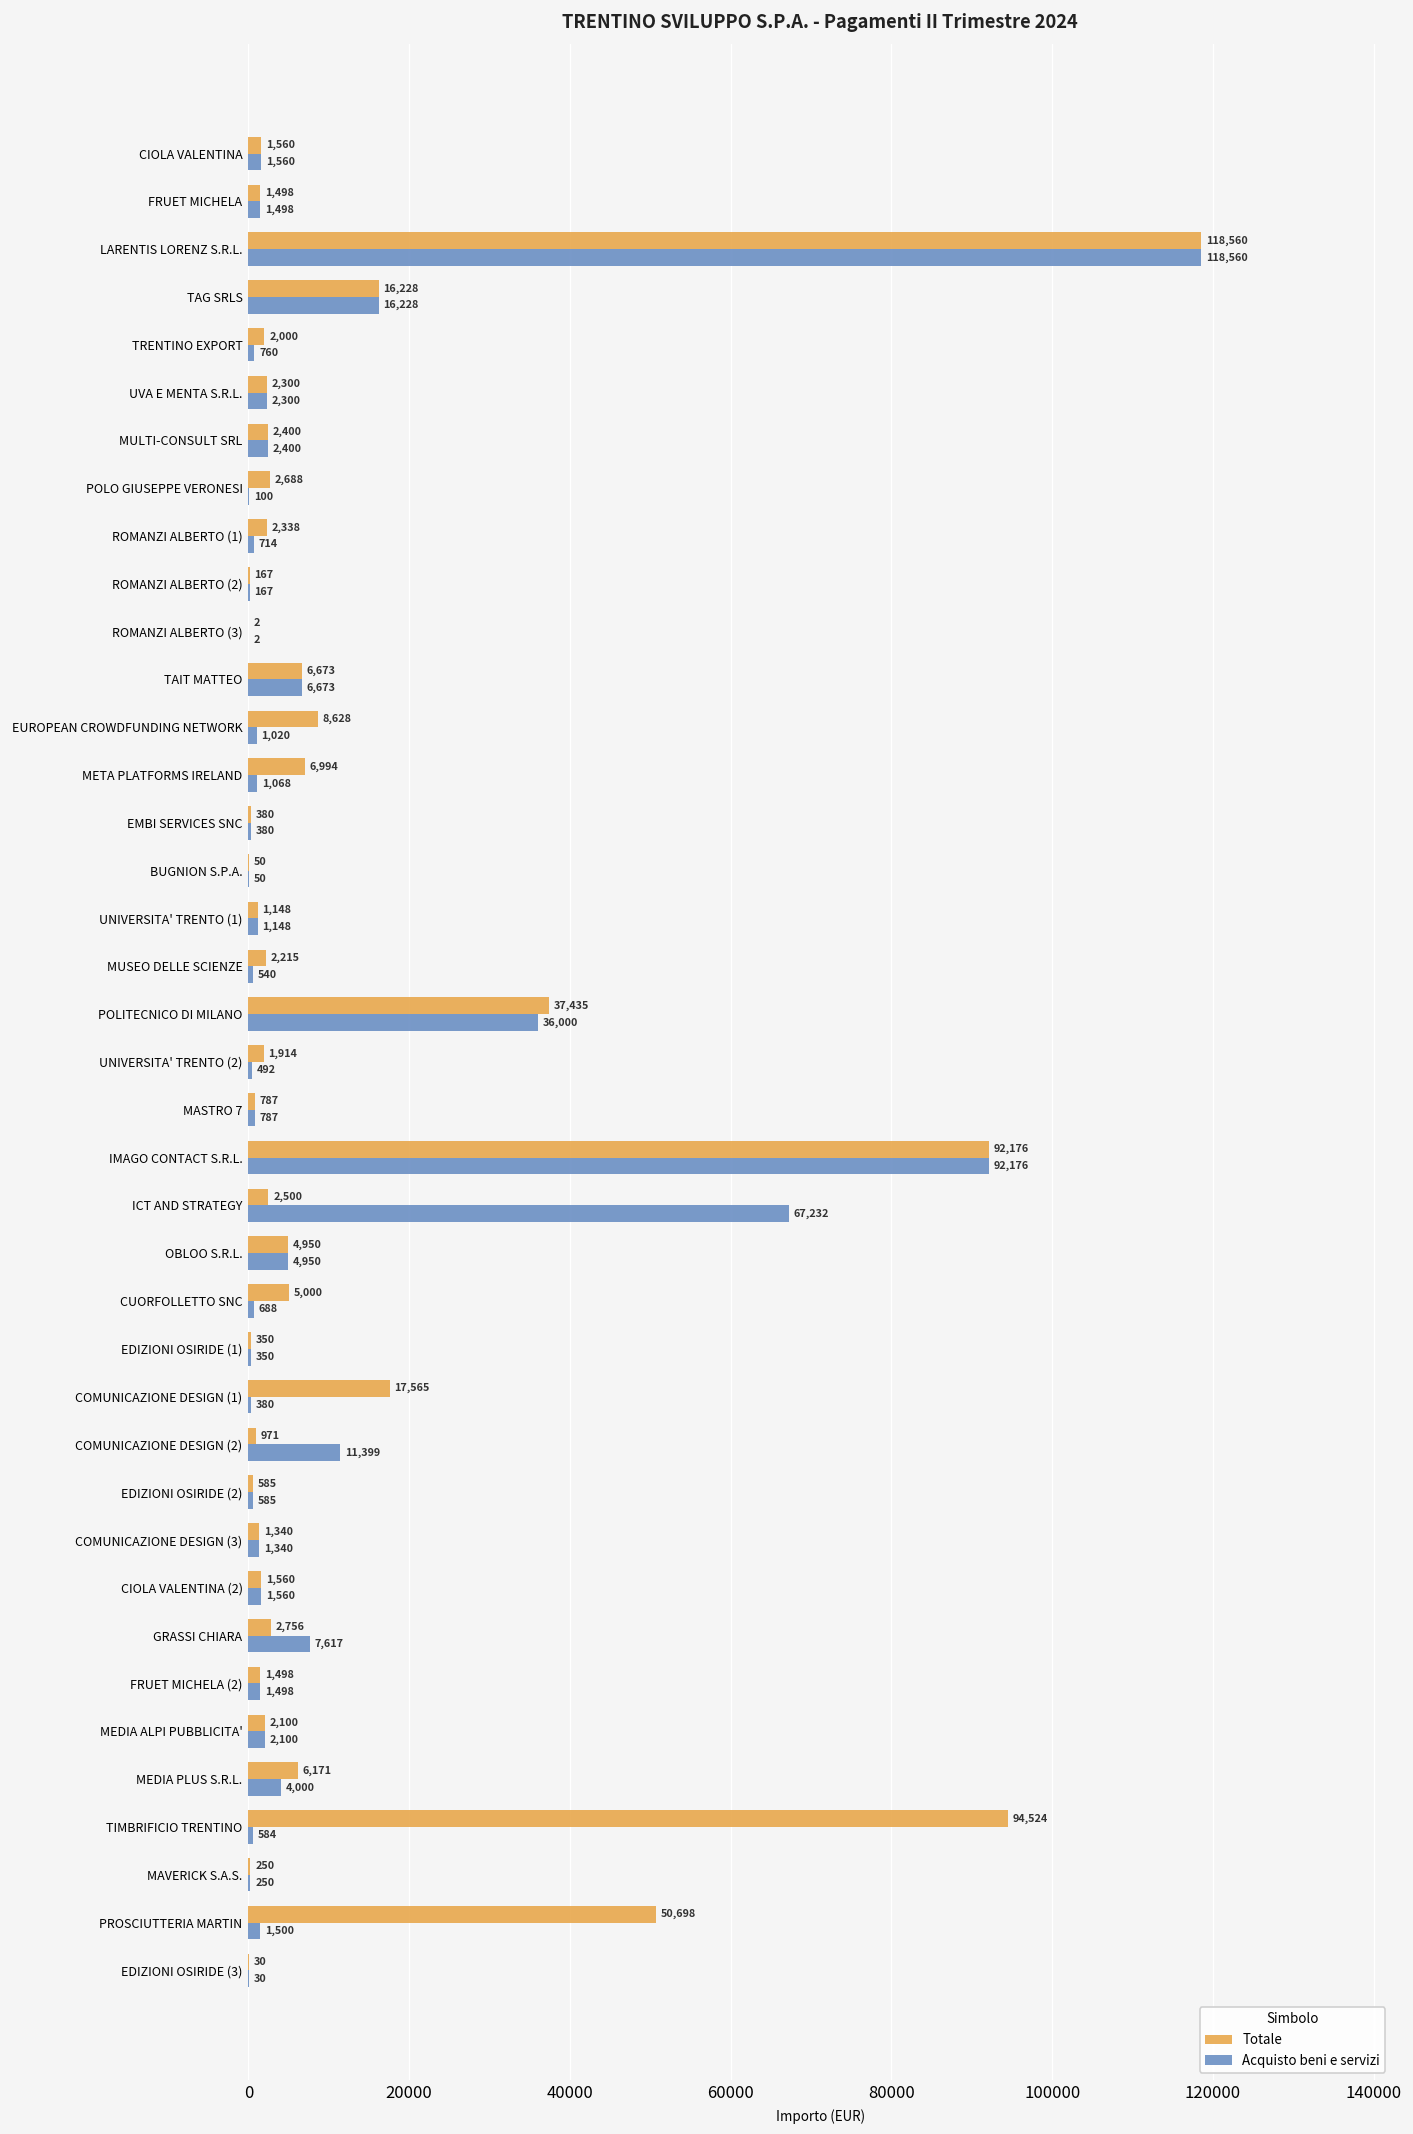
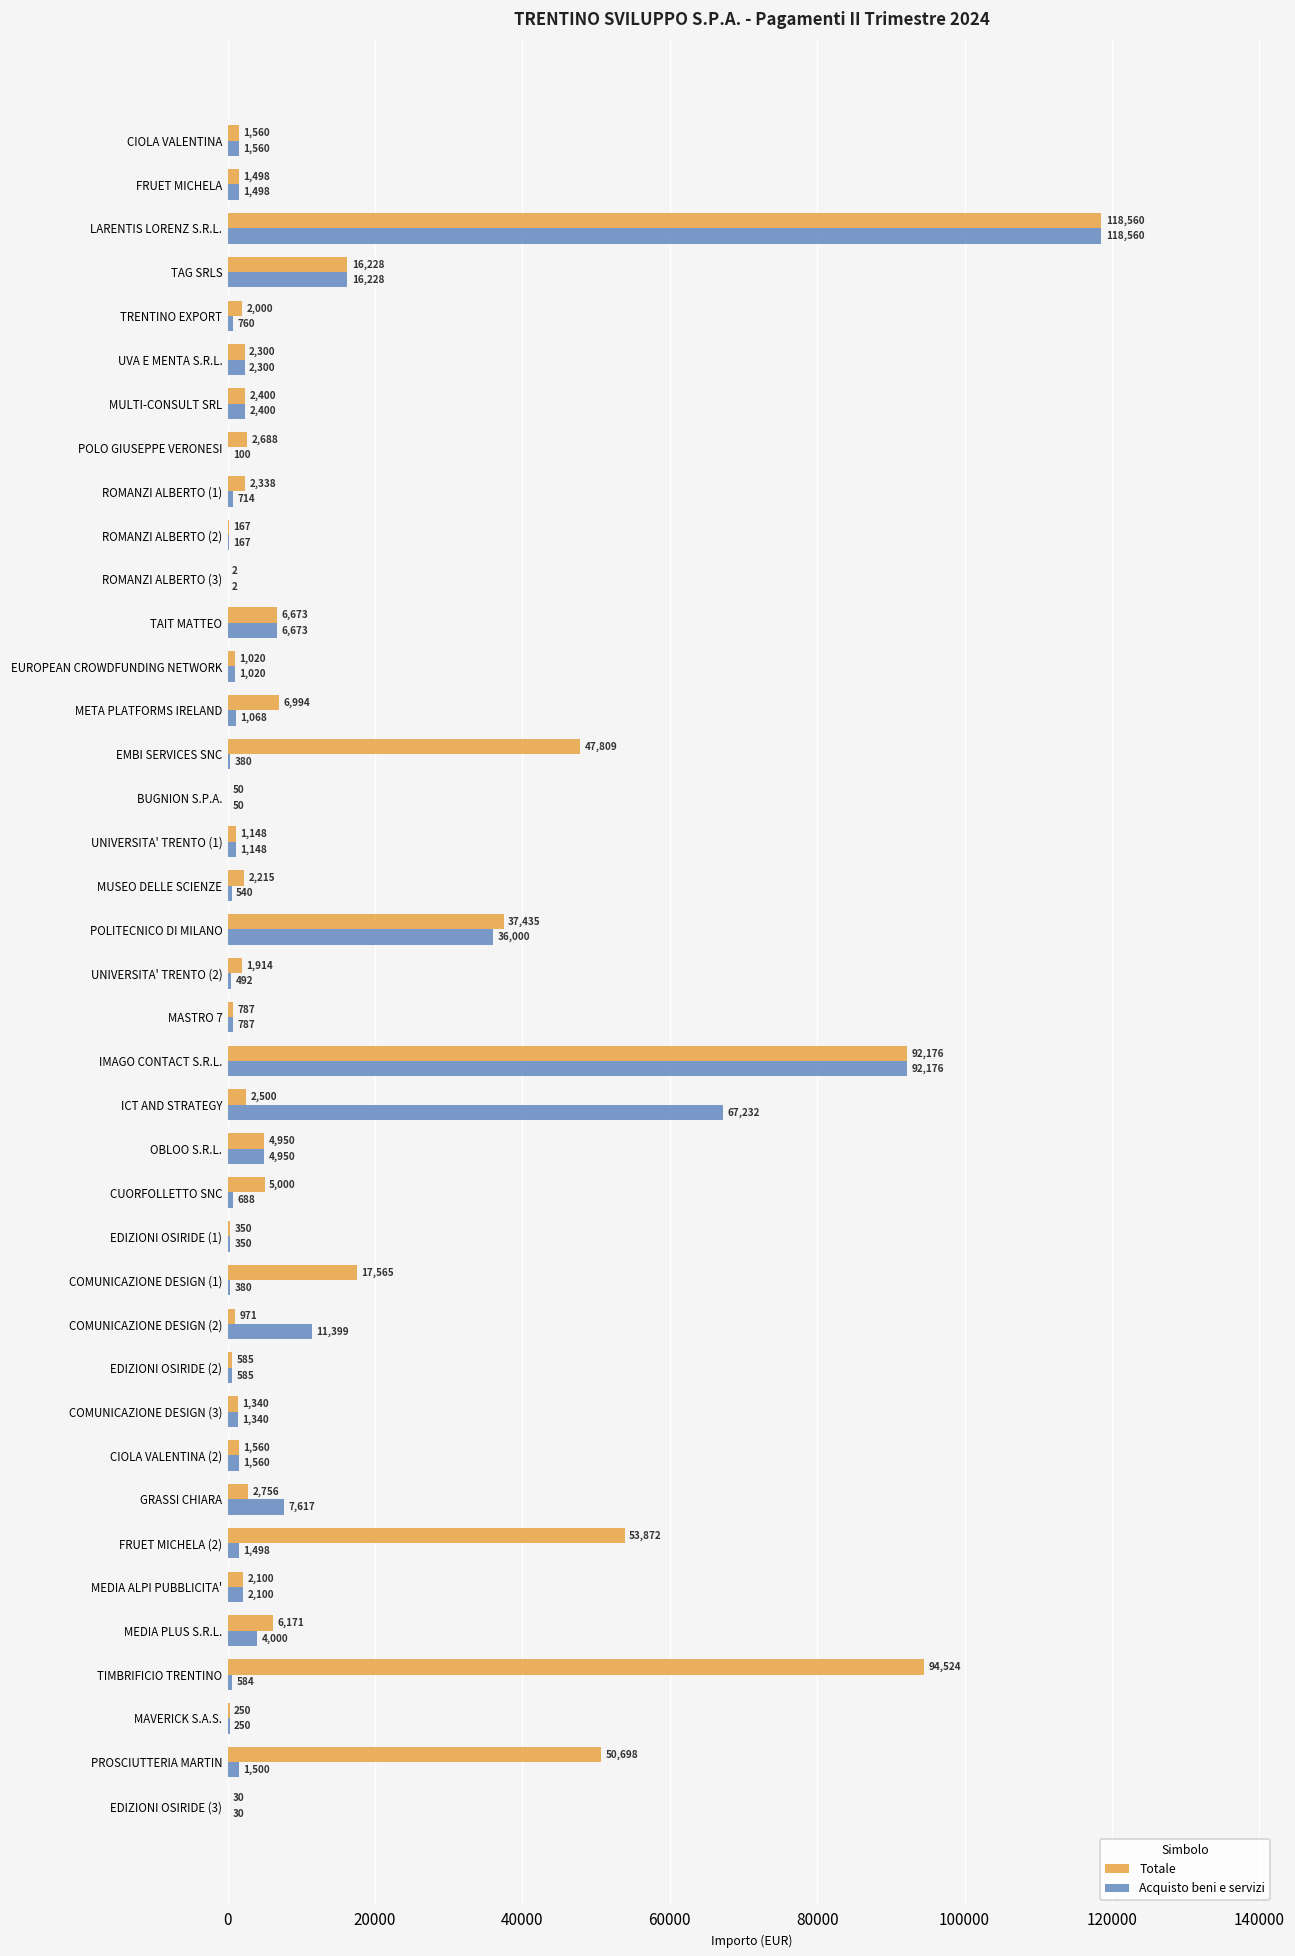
Totale, EUROPEAN CROWDFUNDING NETWORK: 8,628 -> 1,020
Totale, EMBI SERVICES SNC: 380 -> 47,809
Totale, FRUET MICHELA (2): 1,498 -> 53,872
